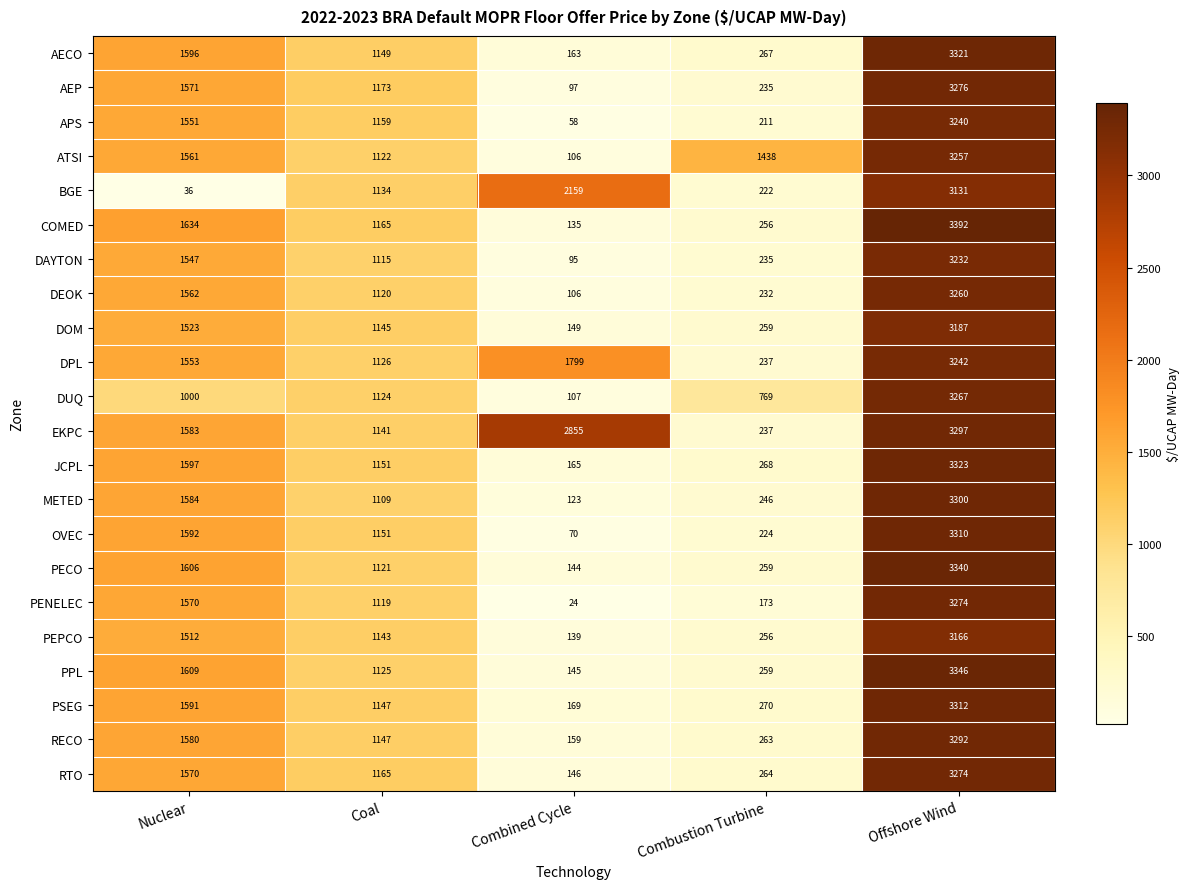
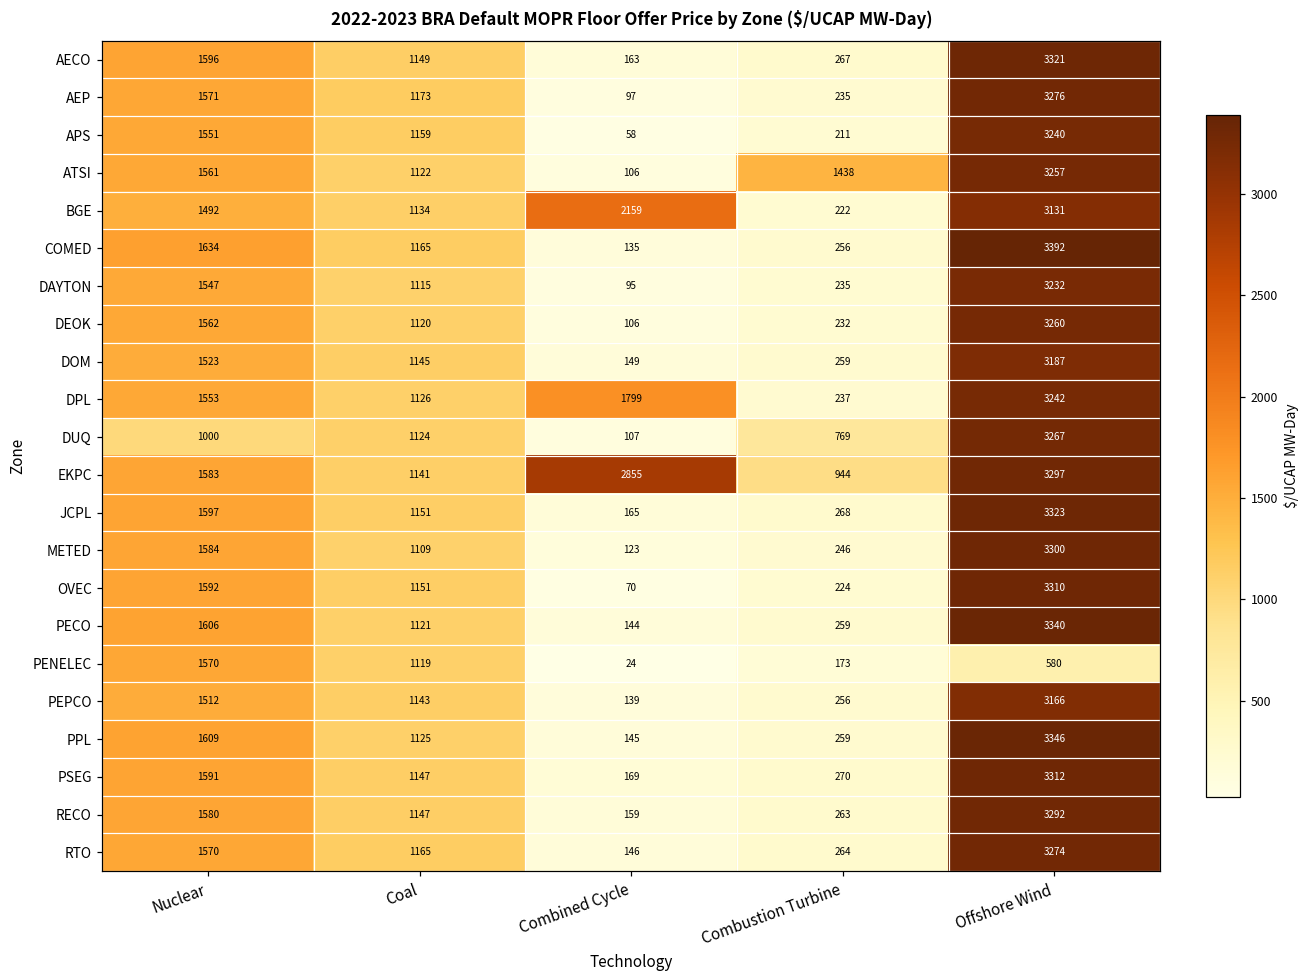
BGE, Nuclear: 36 -> 1492
EKPC, Combustion Turbine: 237 -> 944
PENELEC, Offshore Wind: 3274 -> 580
